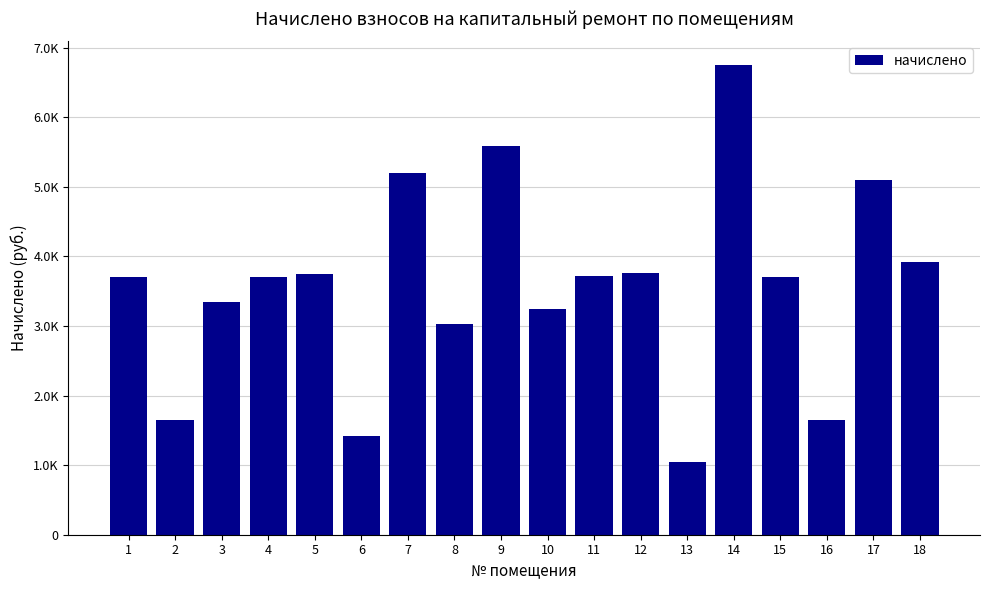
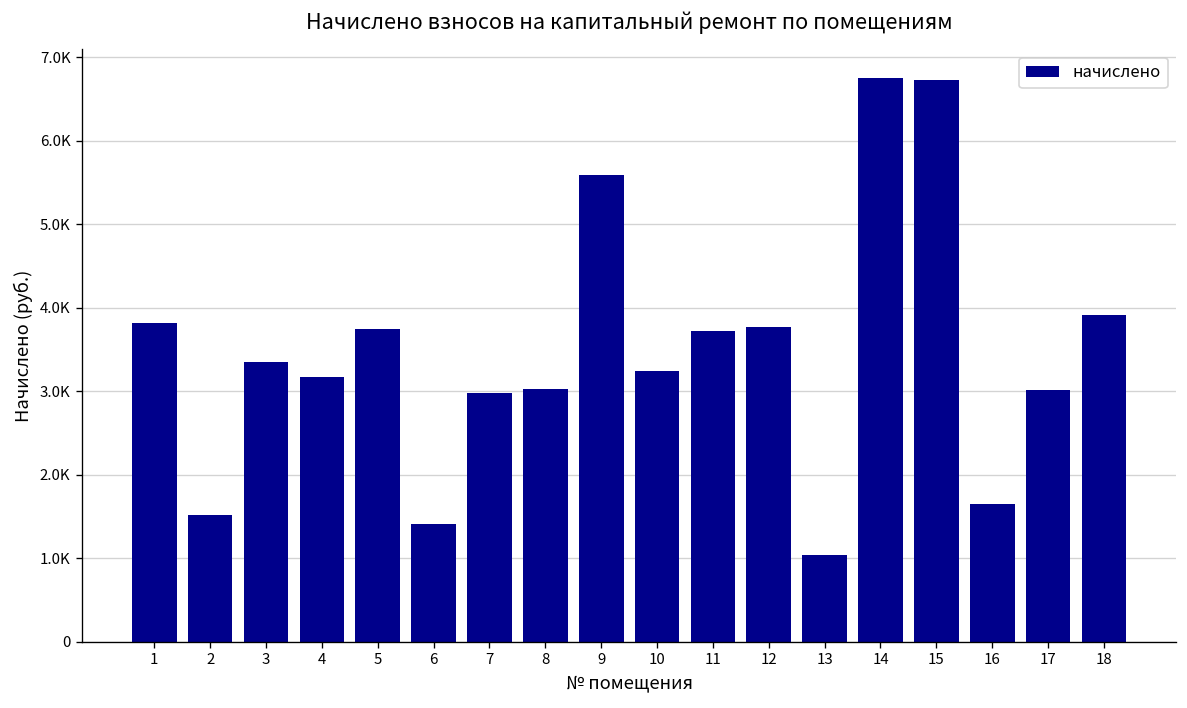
1: 3700 -> 3800
2: 1700 -> 1500
4: 3700 -> 3200
7: 5200 -> 3000
15: 3700 -> 6700
17: 5100 -> 3000
